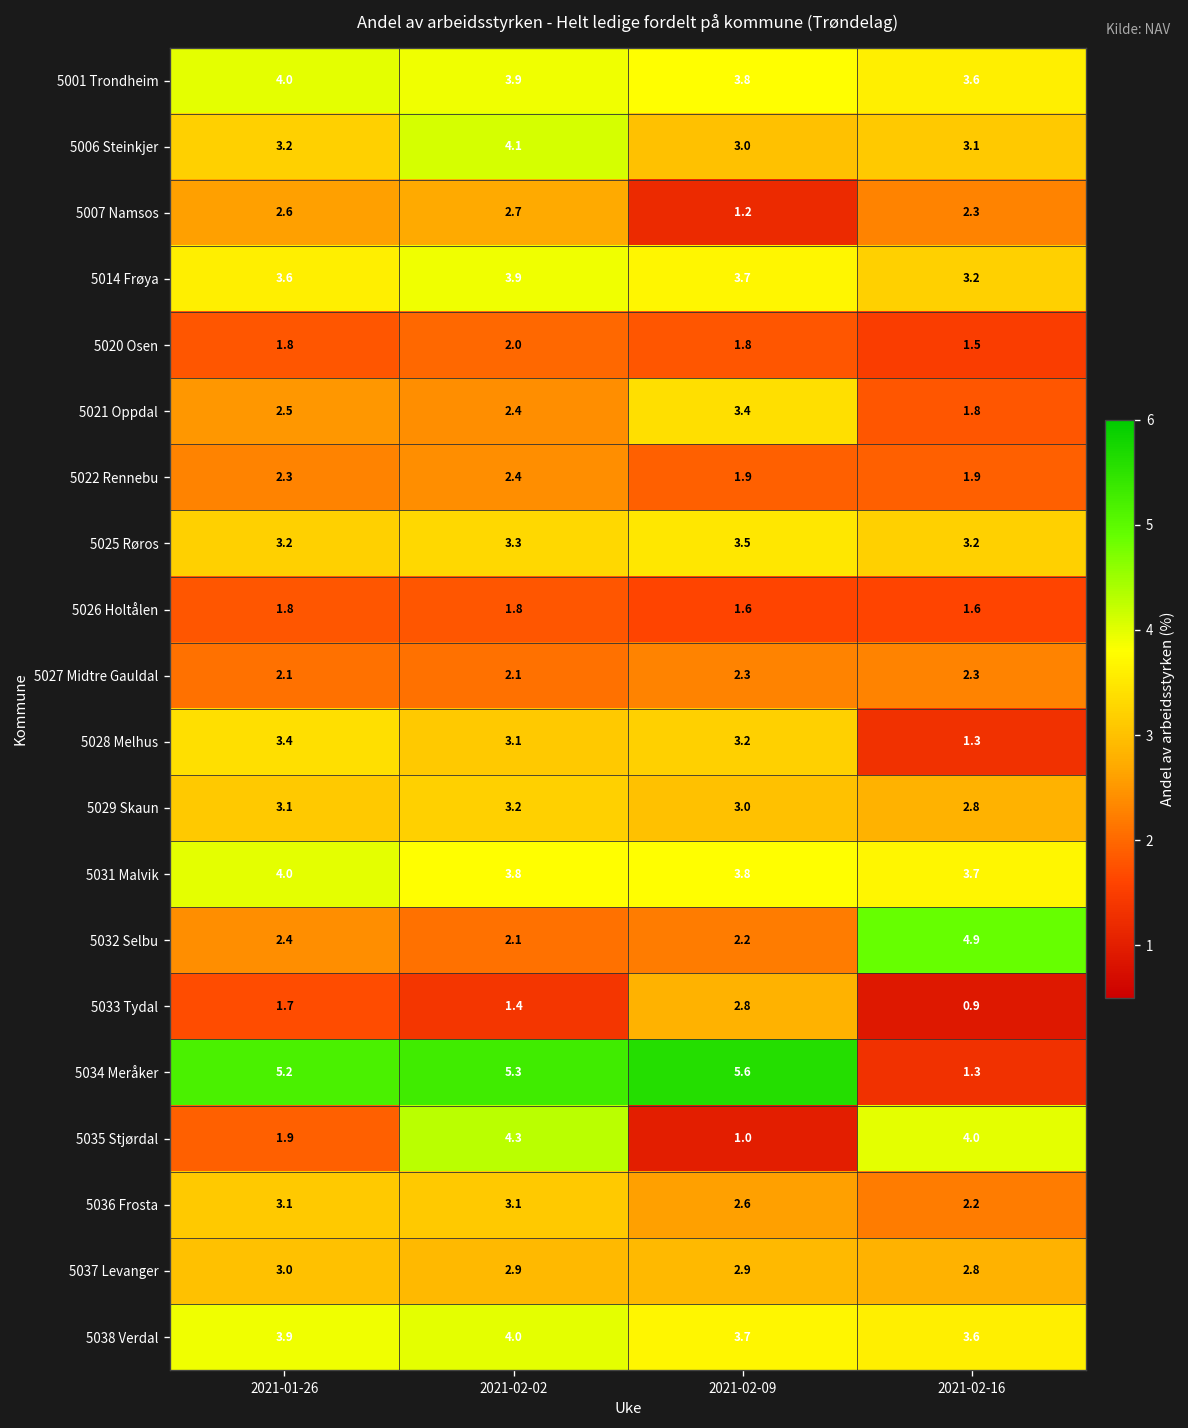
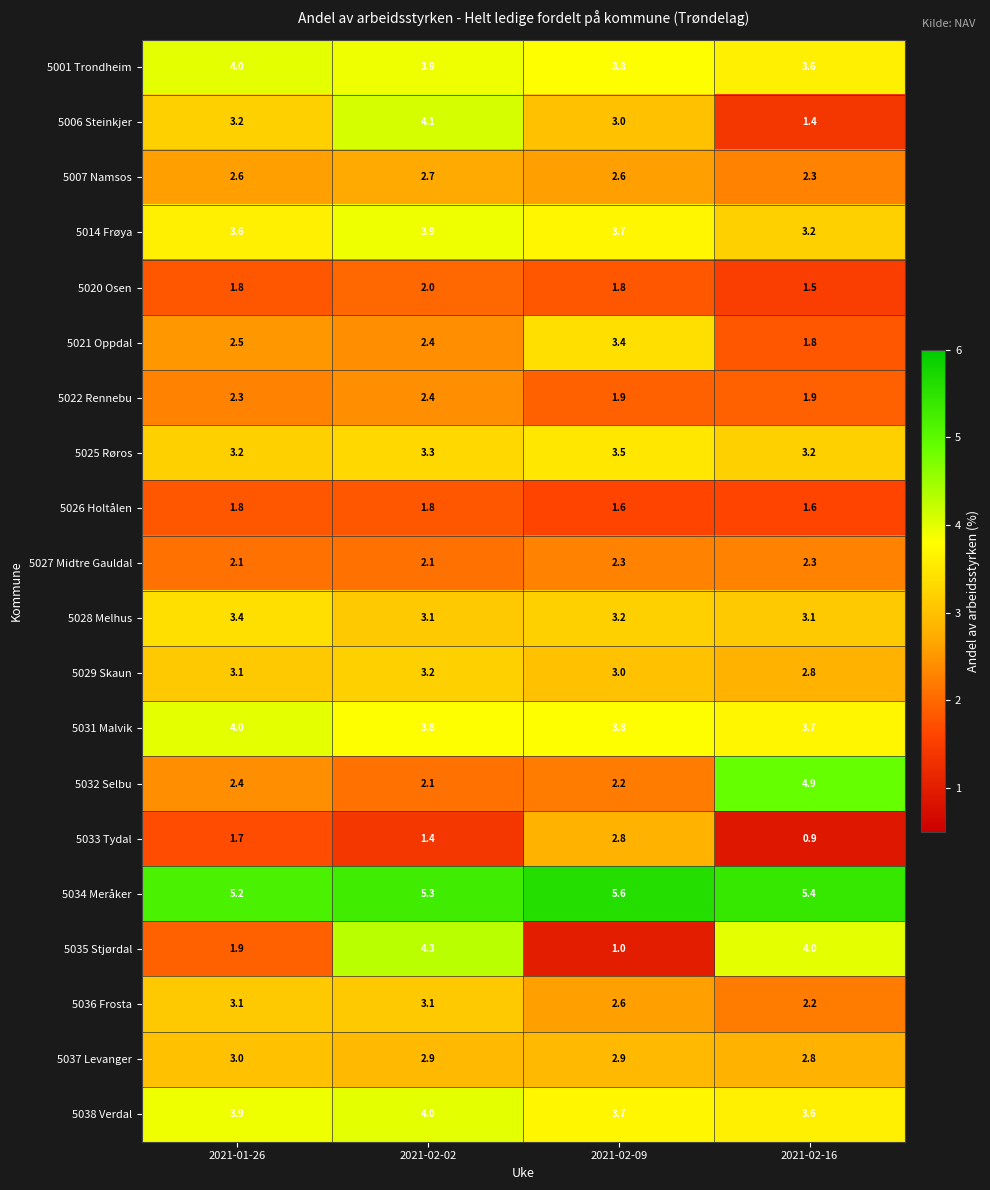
5006 Steinkjer, 2021-02-16: 3.1 -> 1.4
5007 Namsos, 2021-02-09: 1.2 -> 2.6
5028 Melhus, 2021-02-16: 1.3 -> 3.1
5034 Meråker, 2021-02-16: 1.3 -> 5.4
